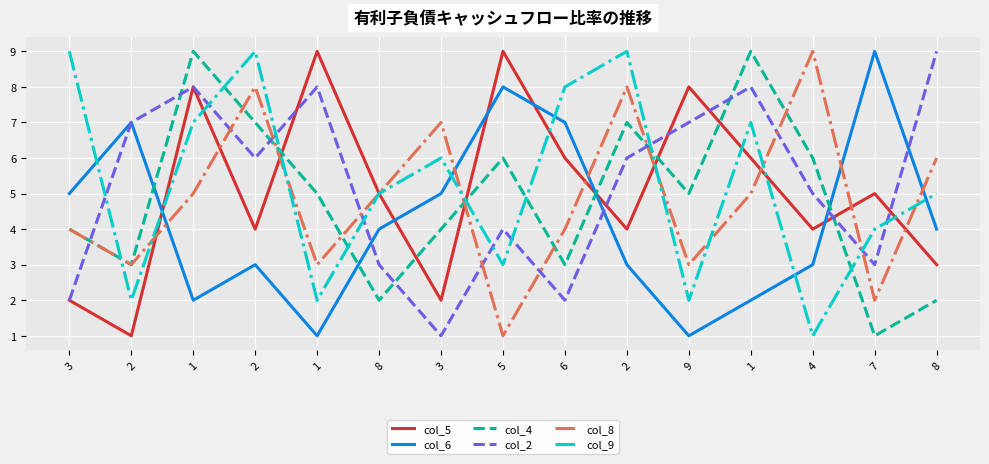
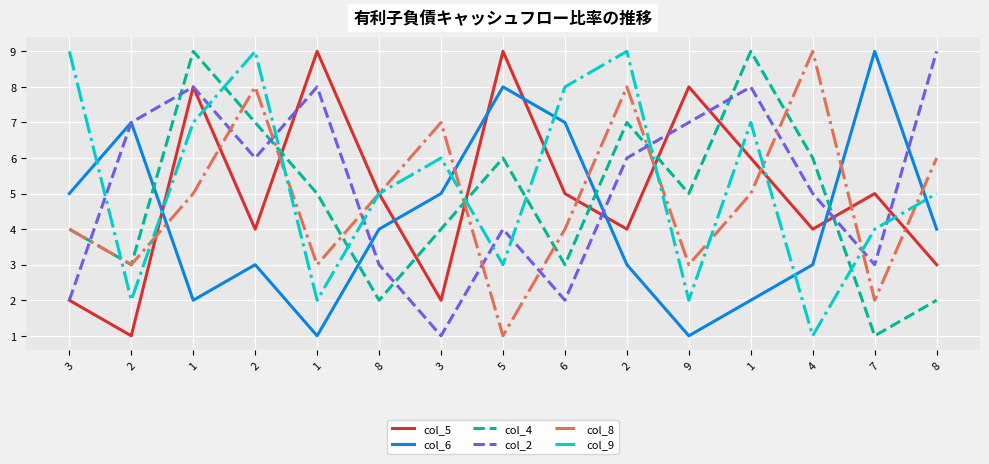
col_5, 6: 6 -> 5
